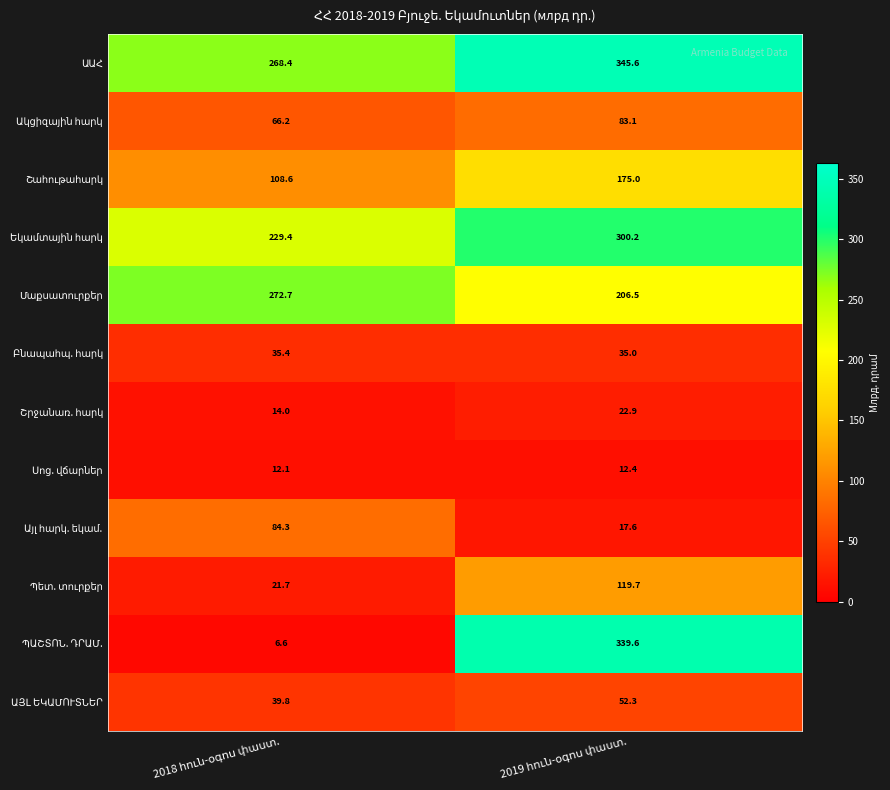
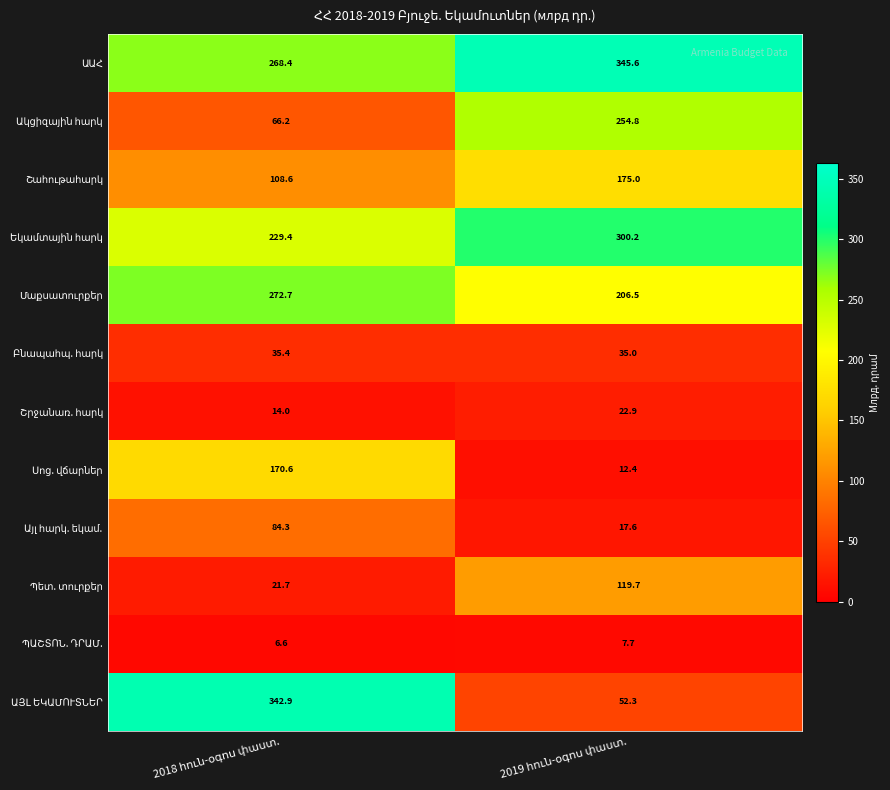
Ակցիզային հարկ, 2019 հուն-օգոս փաստ.: 83.1 -> 254.8
Սոց. վճարներ, 2018 հուն-օգոս փաստ.: 12.1 -> 170.6
ՊԱՇՏՈՆ. ԴՐԱՄ., 2019 հուն-օգոս փաստ.: 339.6 -> 7.7
ԱՅԼ ԵԿԱՄՈՒՏՆԵՐ, 2018 հուն-օգոս փաստ.: 39.8 -> 342.9
